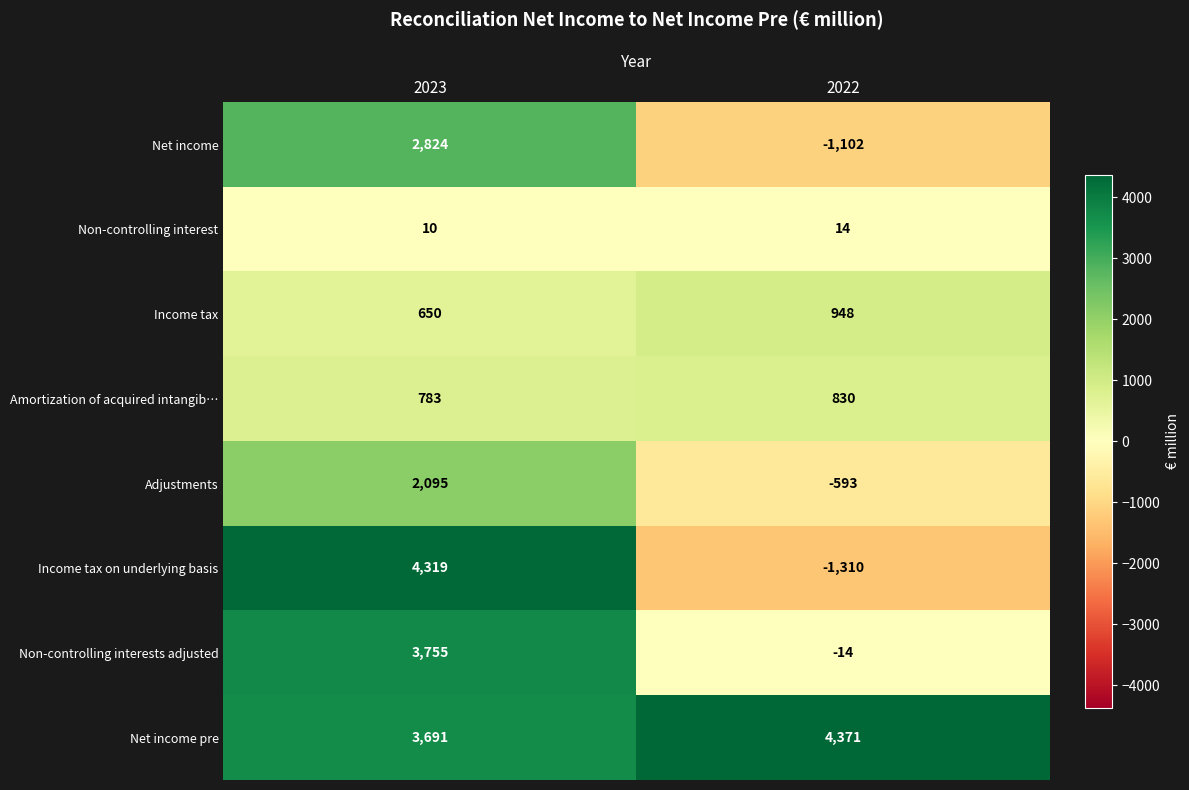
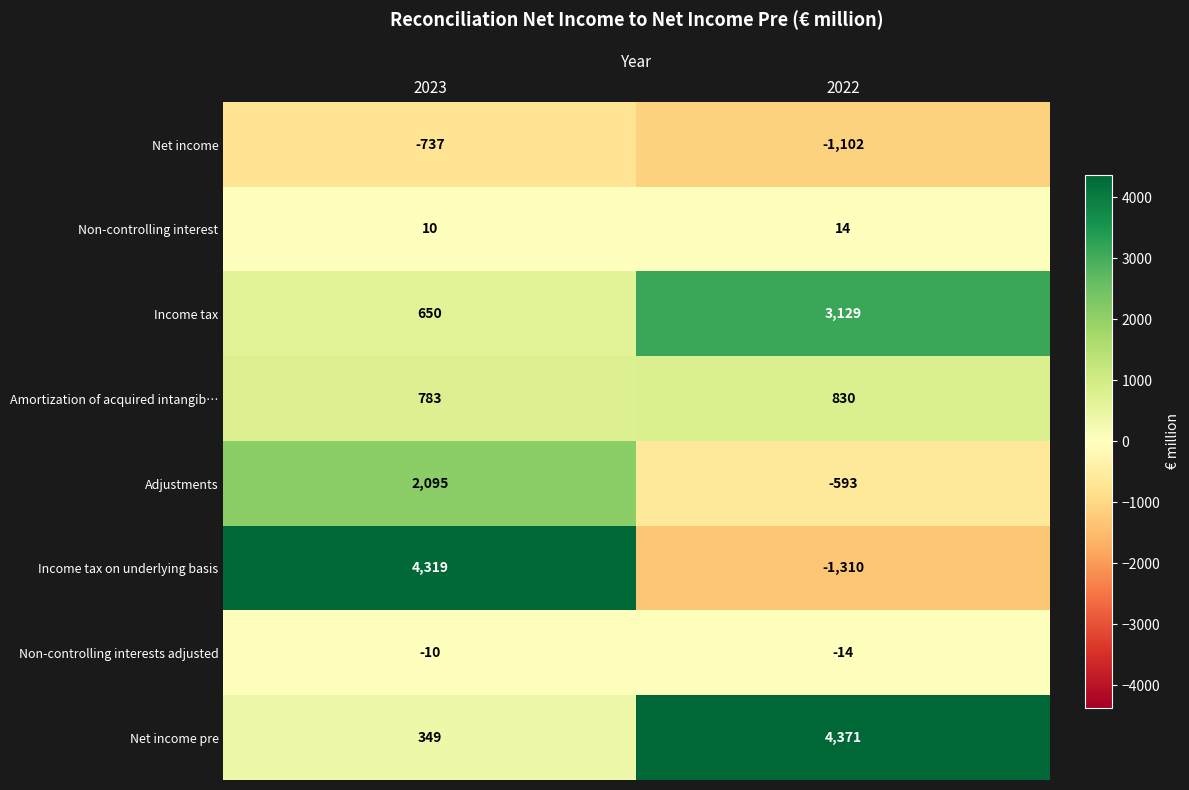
Net income, 2023: 2,824 -> -737
Income tax, 2022: 948 -> 3,129
Non-controlling interests adjusted, 2023: 3,755 -> -10
Net income pre, 2023: 3,691 -> 349
